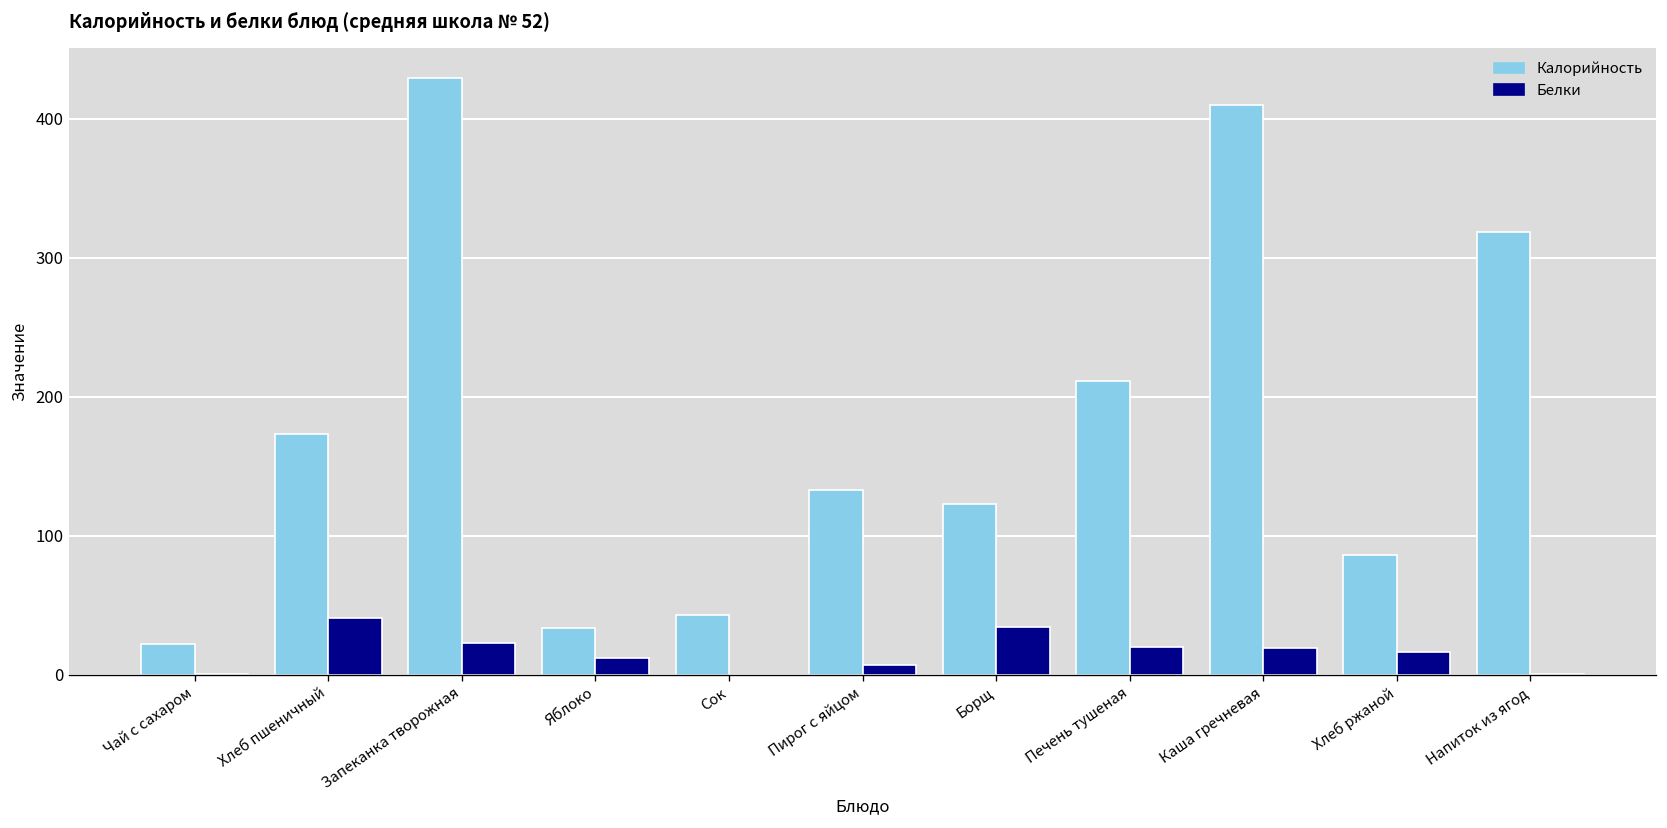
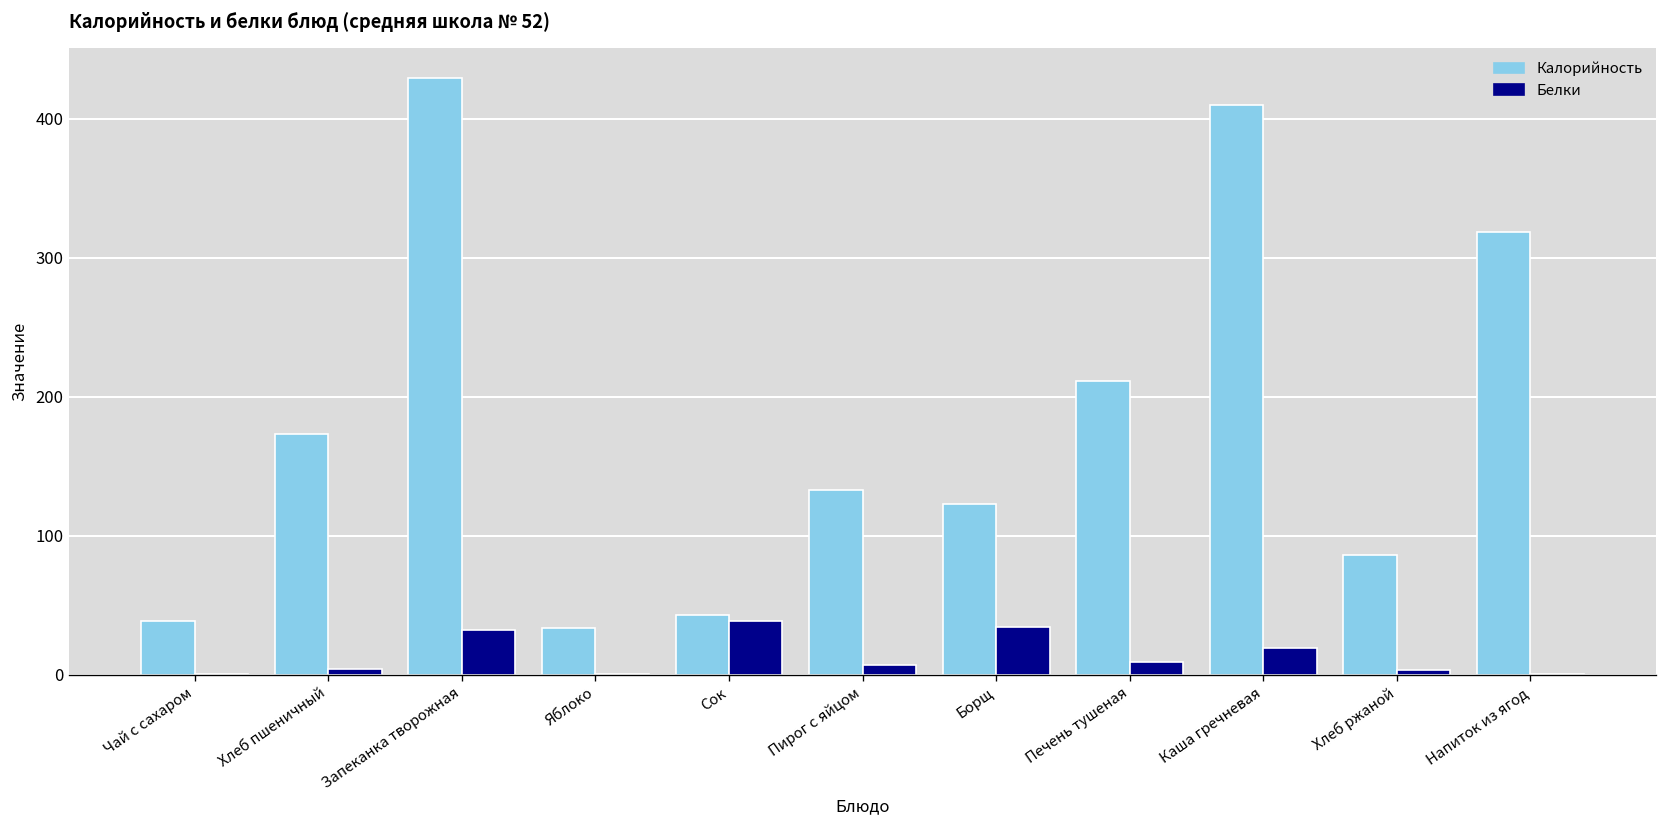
Калорийность, Чай с сахаром: 22 -> 39
Белки, Хлеб пшеничный: 41 -> 4
Белки, Запеканка творожная: 23 -> 32
Белки, Яблоко: 12 -> 0
Белки, Сок: 0 -> 39
Белки, Печень тушеная: 20 -> 9
Белки, Хлеб ржаной: 16 -> 3
